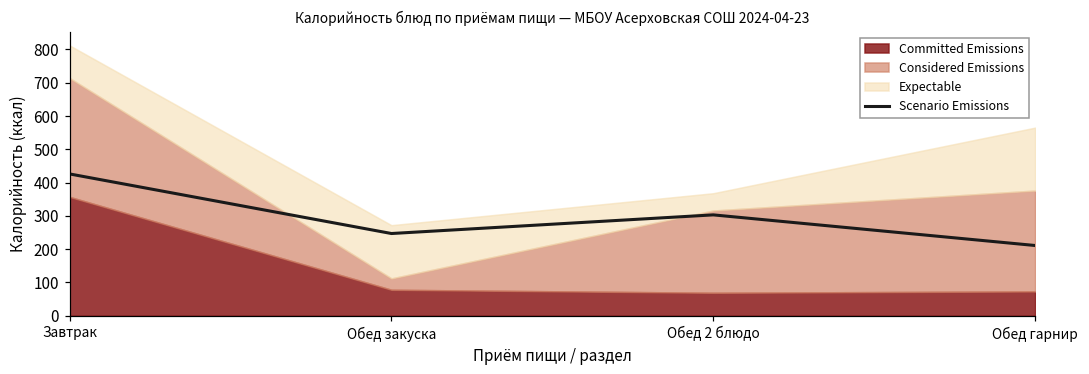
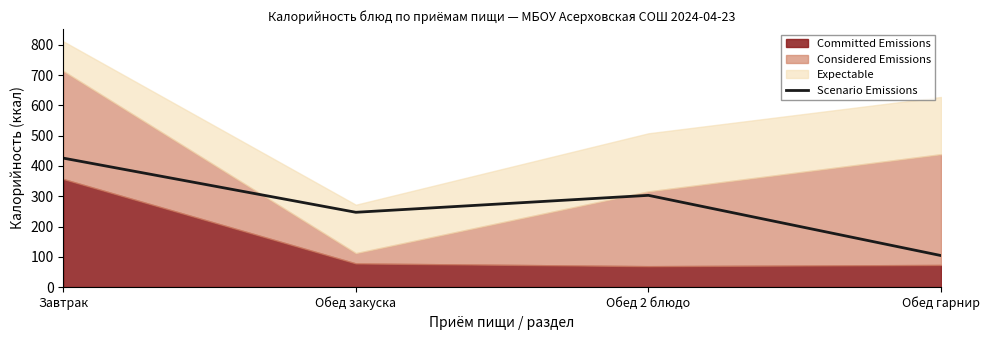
Expectable, Обед 2 блюдо: 50 -> 190
Scenario Emissions, Обед гарнир: 210 -> 100
Considered Emissions, Обед гарнир: 300 -> 370
